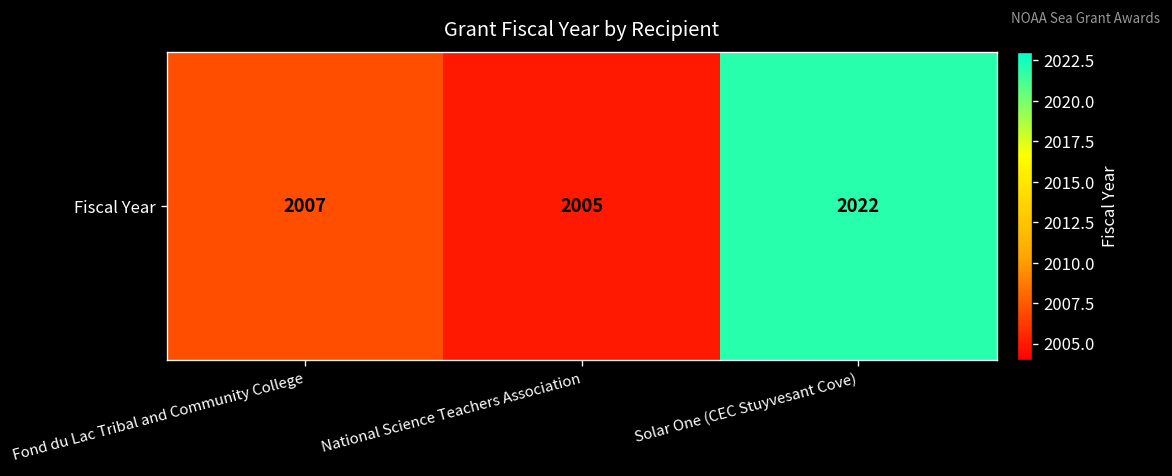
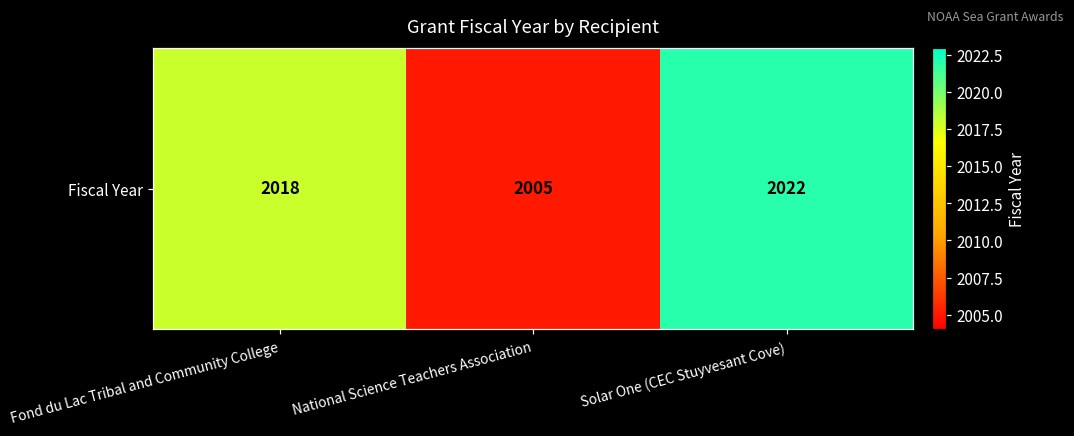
Fiscal Year, Fond du Lac Tribal and Community College: 2007 -> 2018
